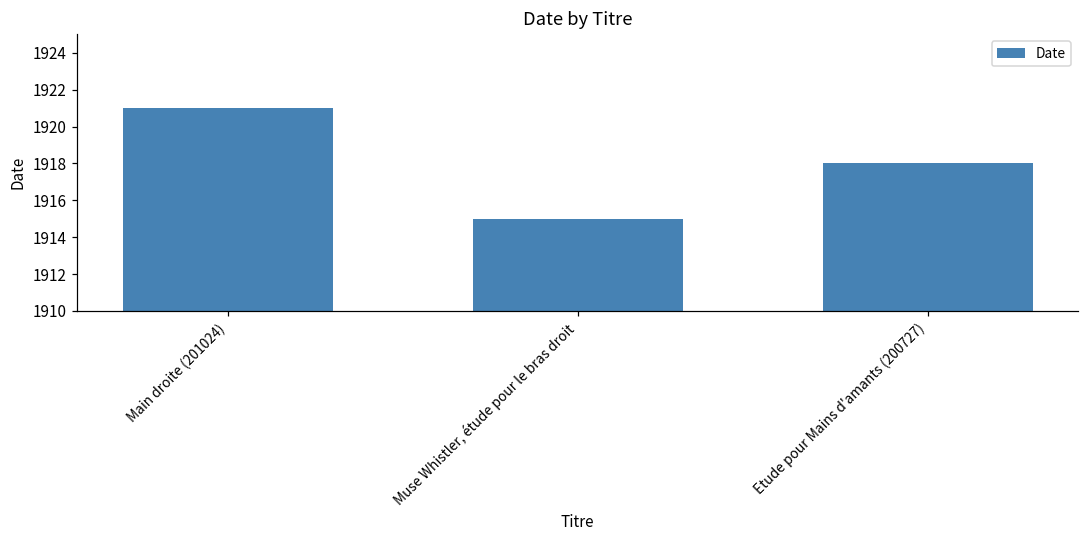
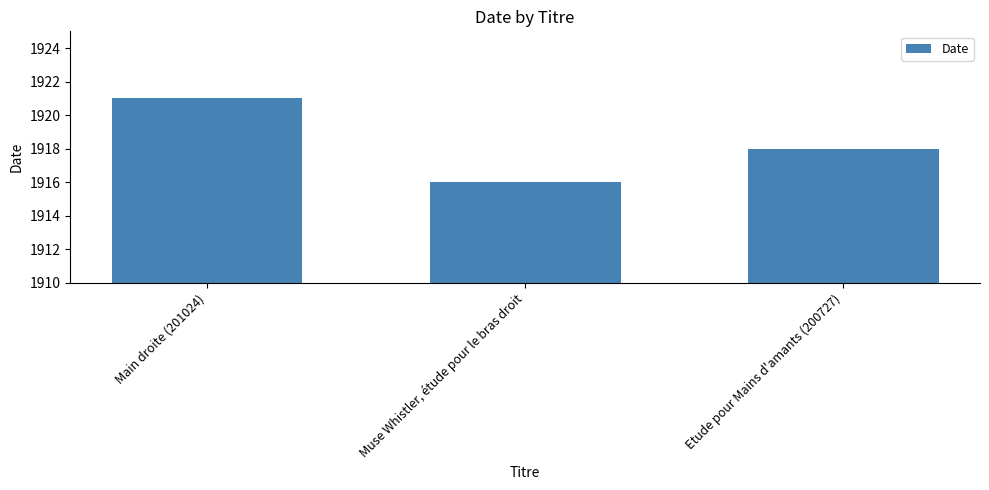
Muse Whistler, étude pour le bras droit: 1915 -> 1916
